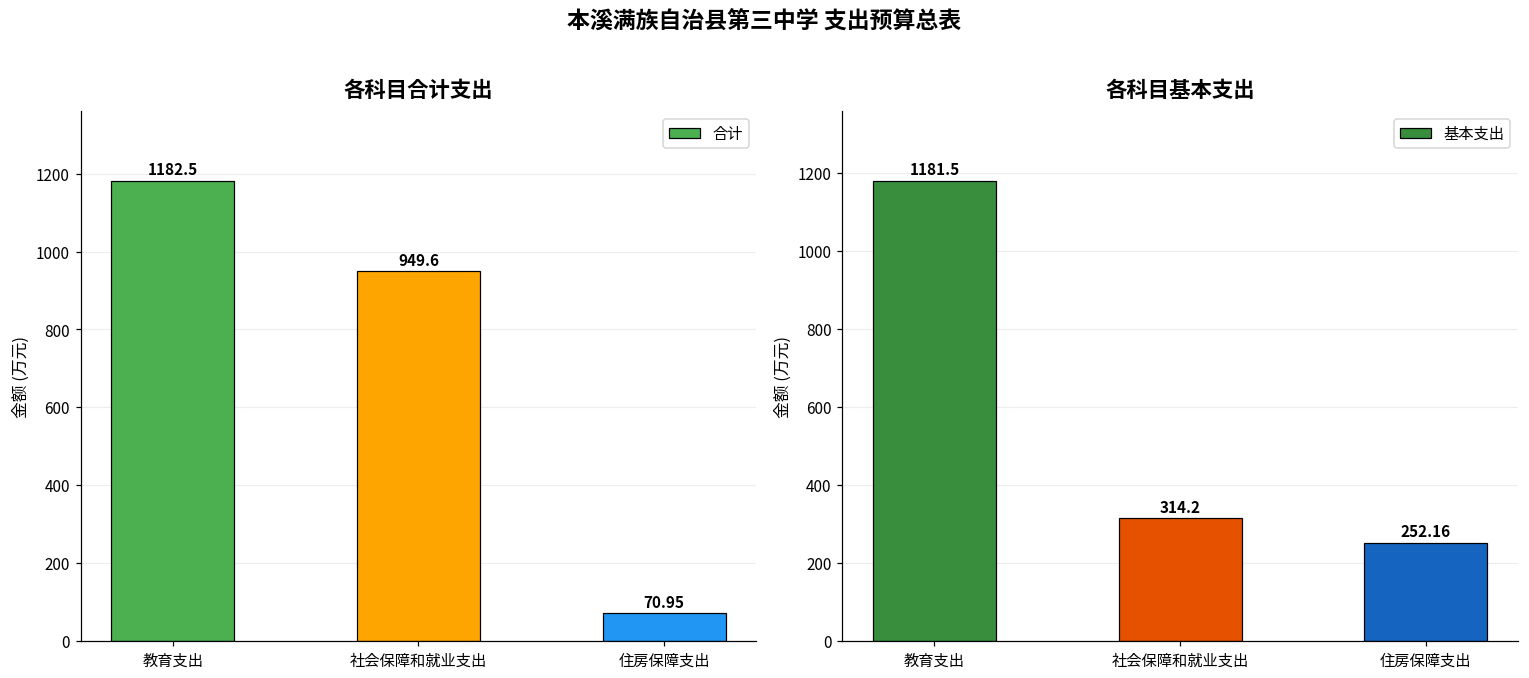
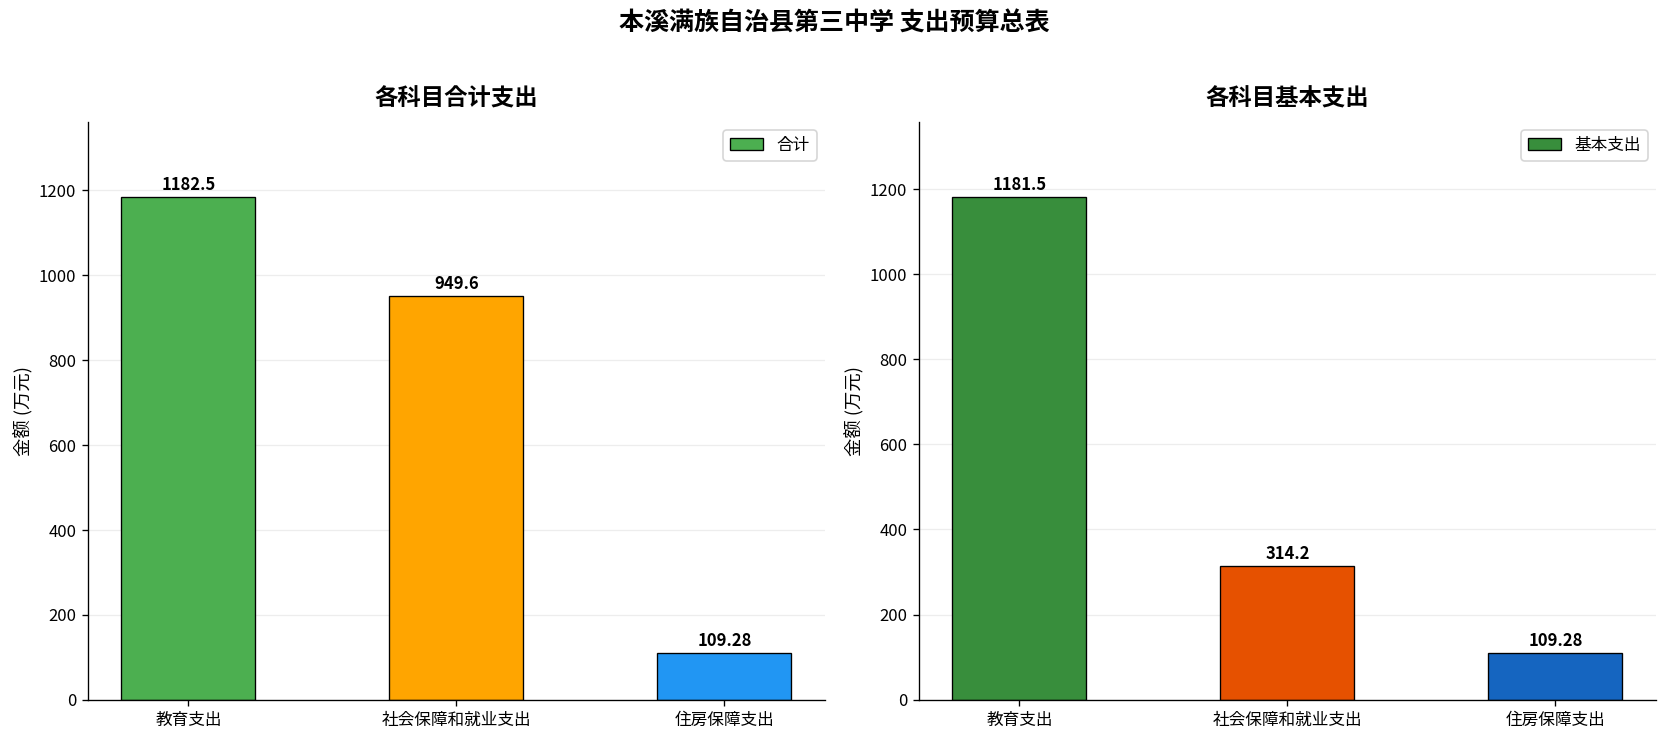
各科目合计支出, 住房保障支出: 70.95 -> 109.28
各科目基本支出, 住房保障支出: 252.16 -> 109.28
